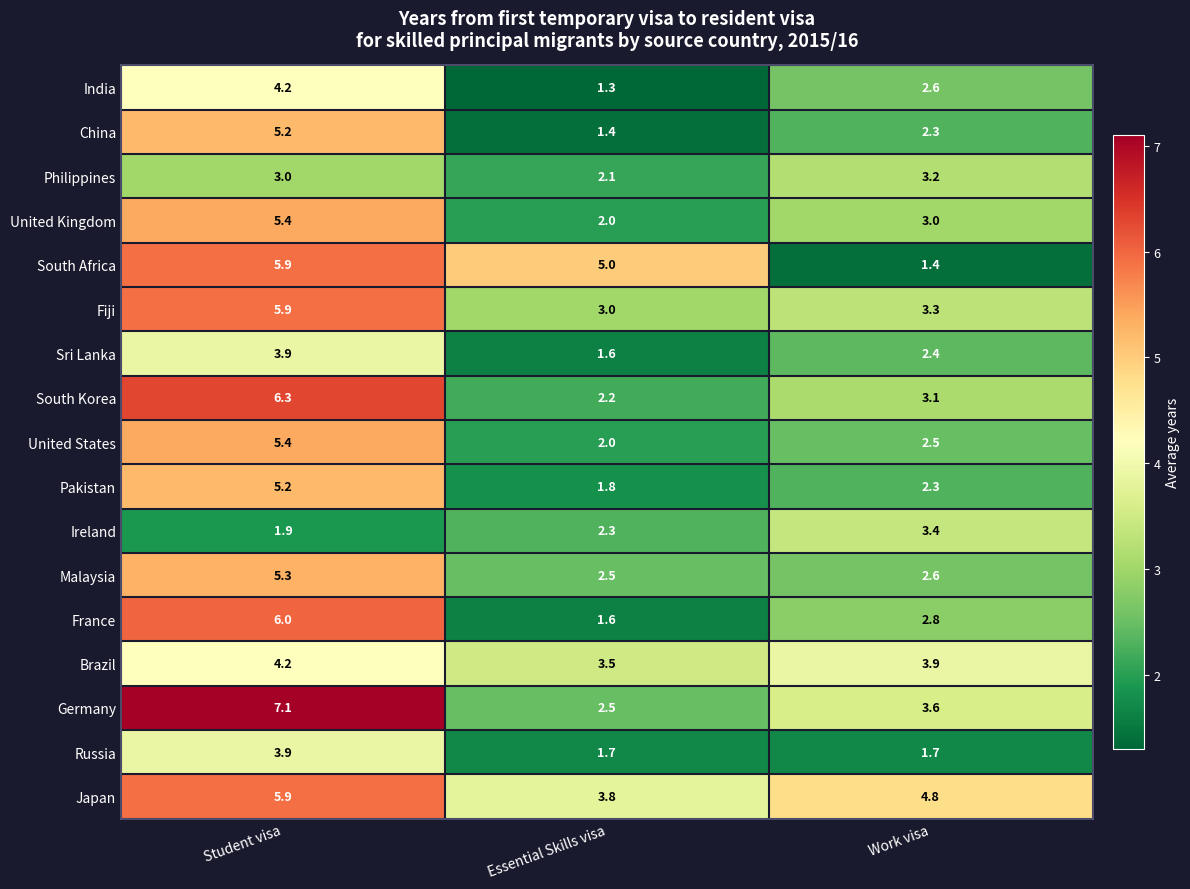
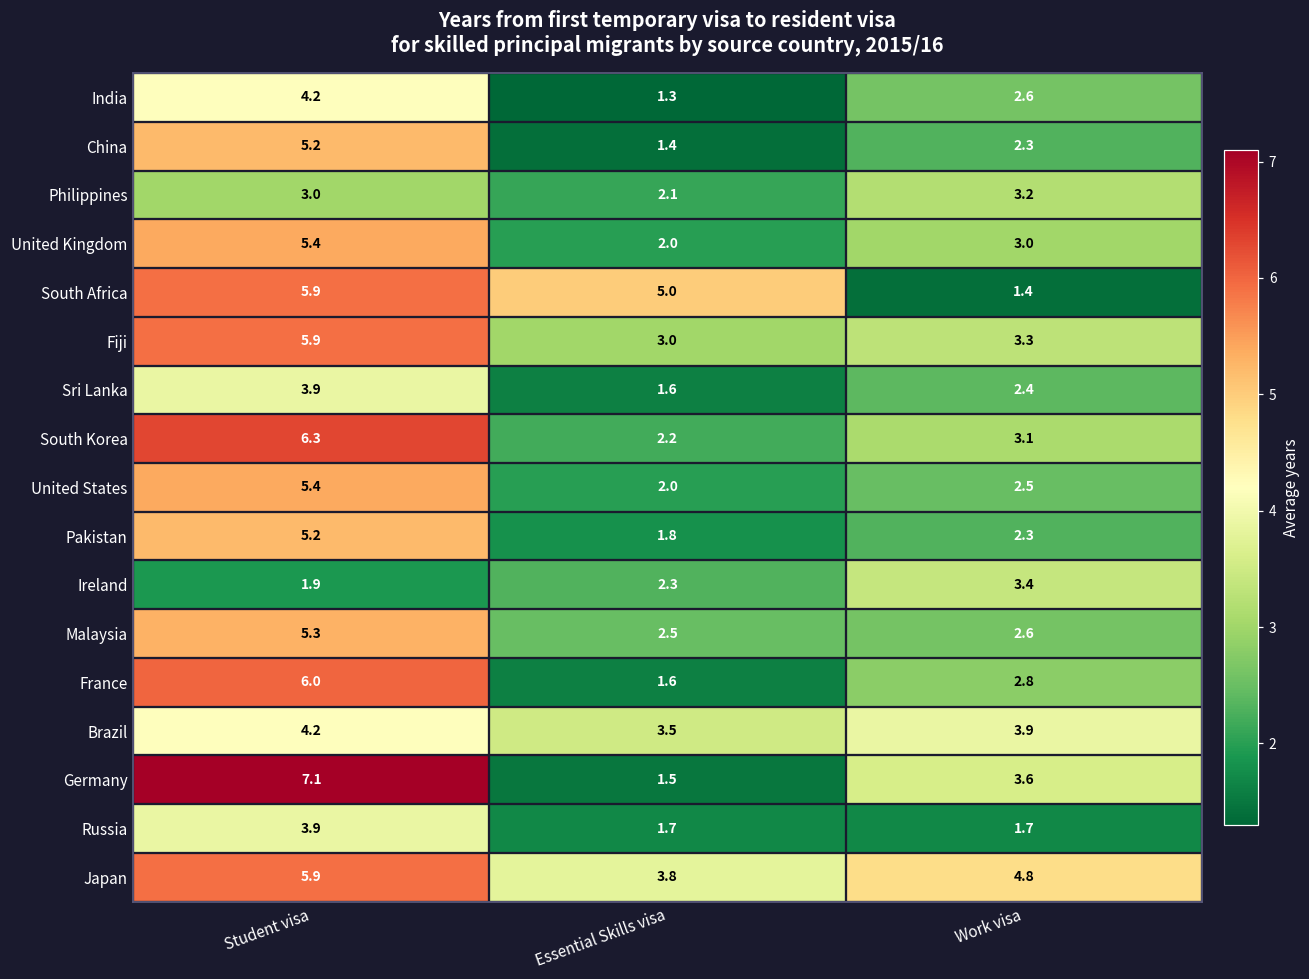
Germany, Essential Skills visa: 2.5 -> 1.5
